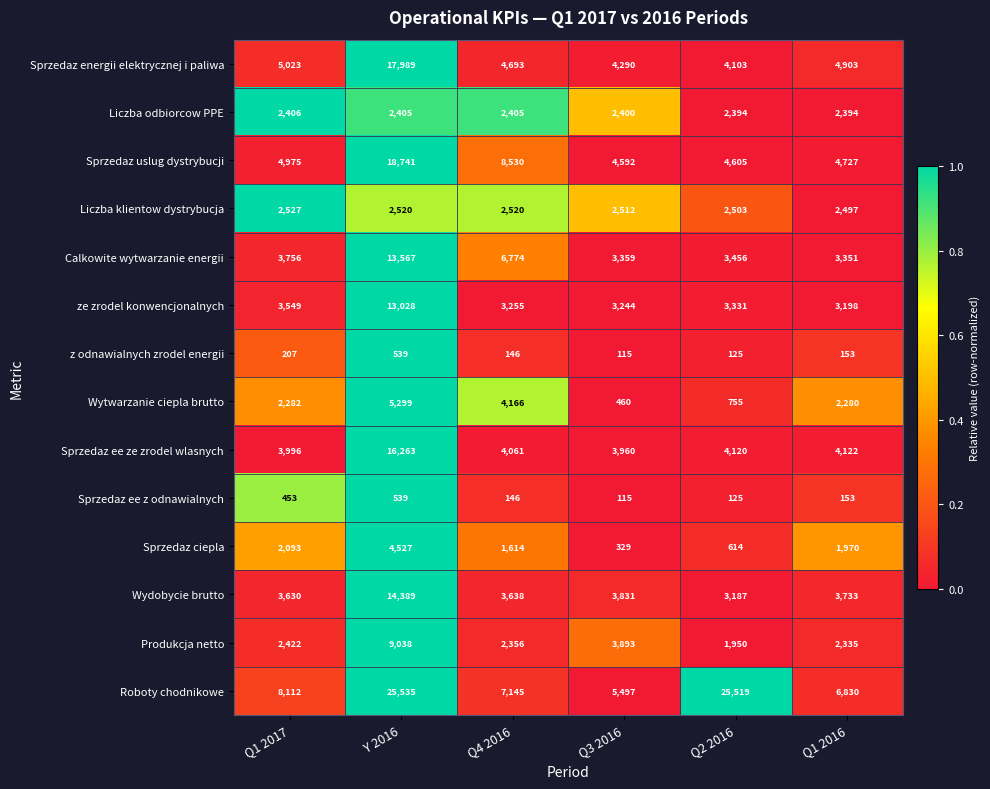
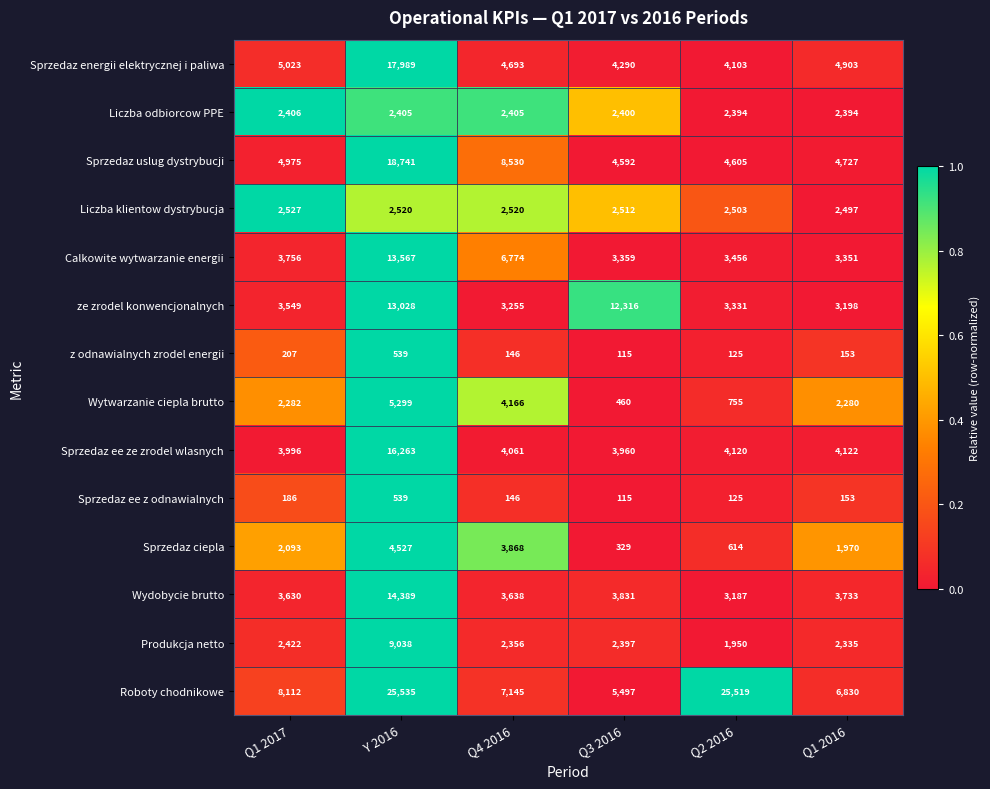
ze zrodel konwencjonalnych, Q3 2016: 3,244 -> 12,316
Sprzedaz ee z odnawialnych, Q1 2017: 453 -> 186
Sprzedaz ciepla, Q4 2016: 1,614 -> 3,868
Produkcja netto, Q3 2016: 3,893 -> 2,397
